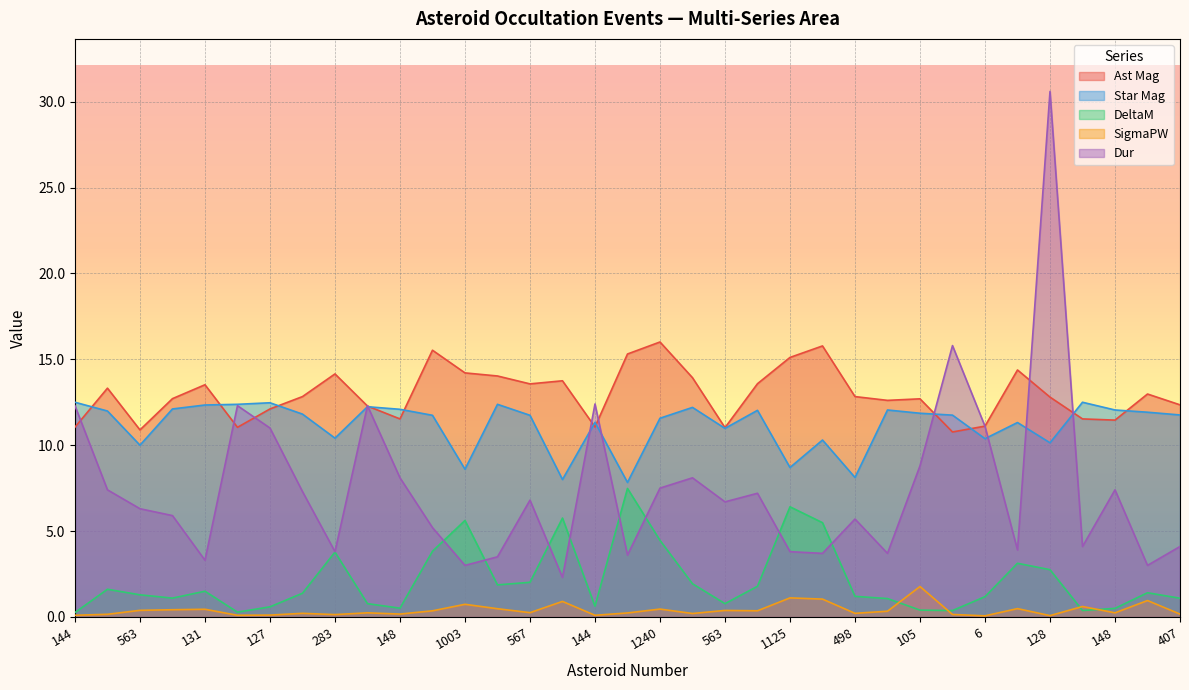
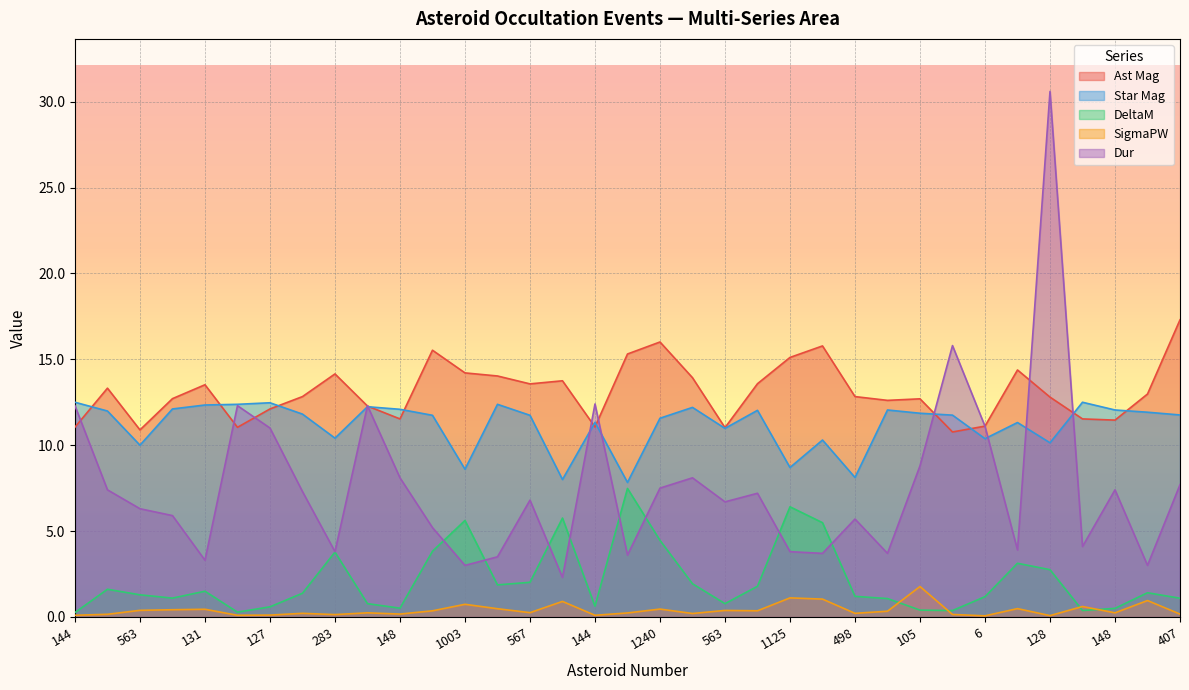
Ast Mag, 407: 12.4 -> 17.3
Dur, 407: 4.1 -> 7.7
